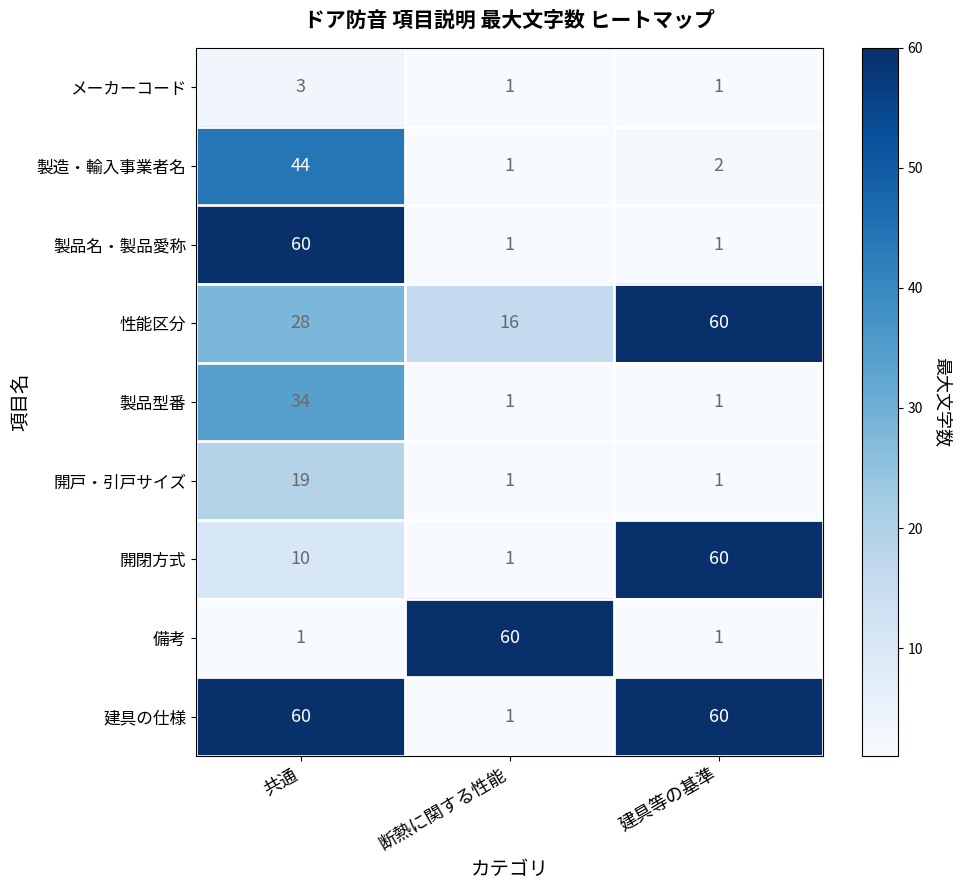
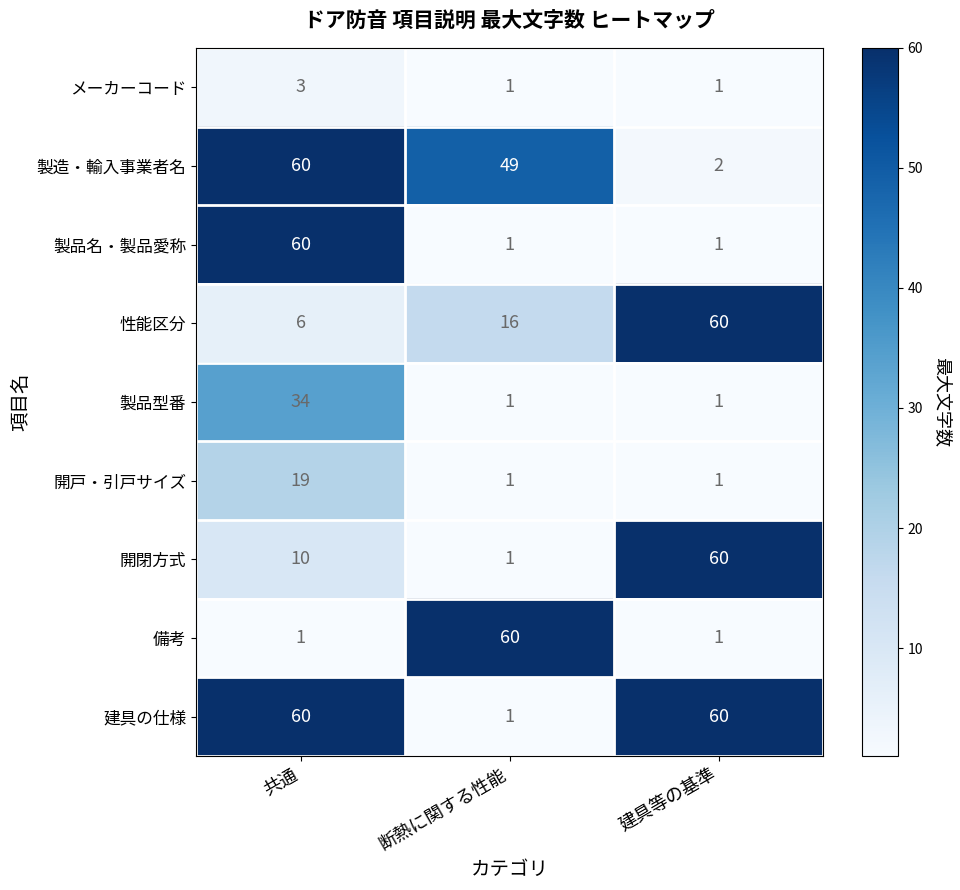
製造・輸入事業者名, 共通: 44 -> 60
製造・輸入事業者名, 断熱に関する性能: 1 -> 49
性能区分, 共通: 28 -> 6
